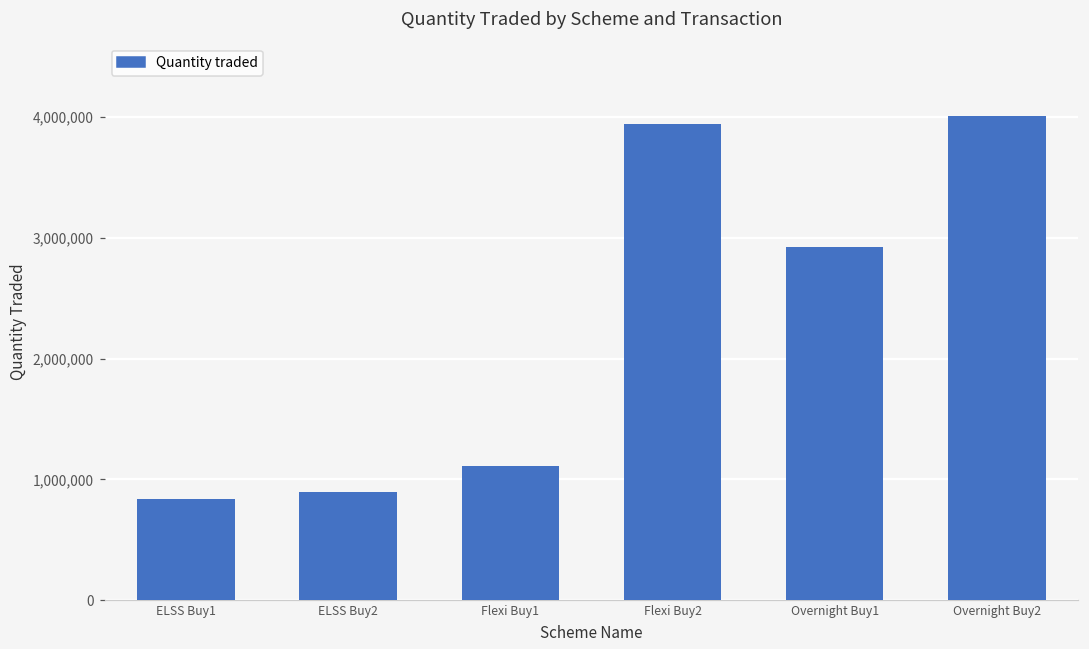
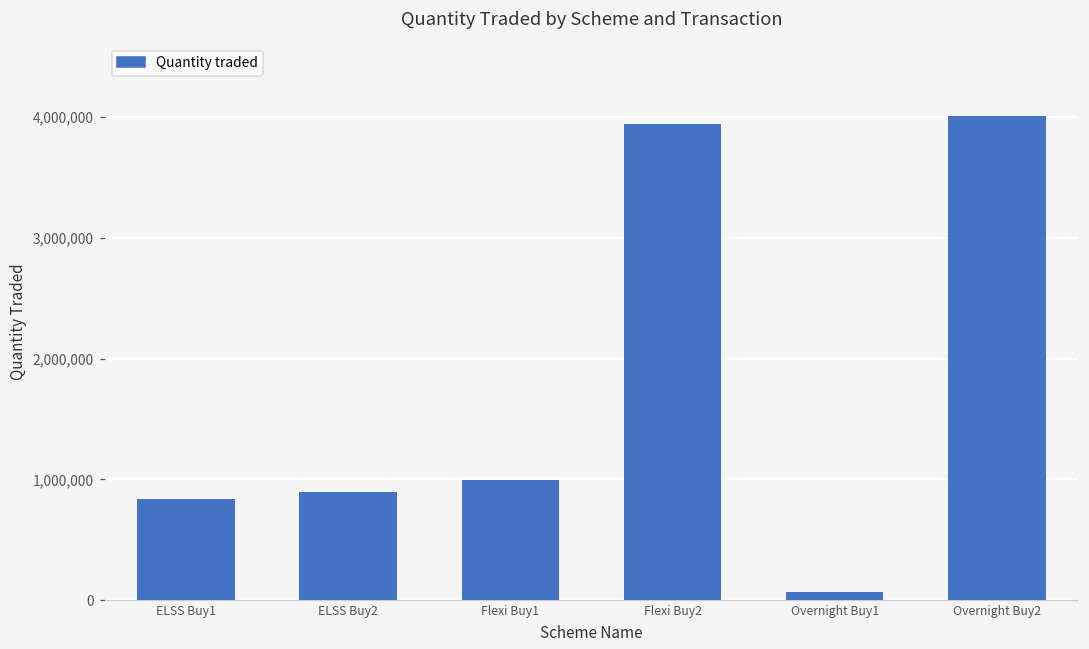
Flexi Buy1: 1,110,000 -> 990,000
Overnight Buy1: 2,920,000 -> 70,000
